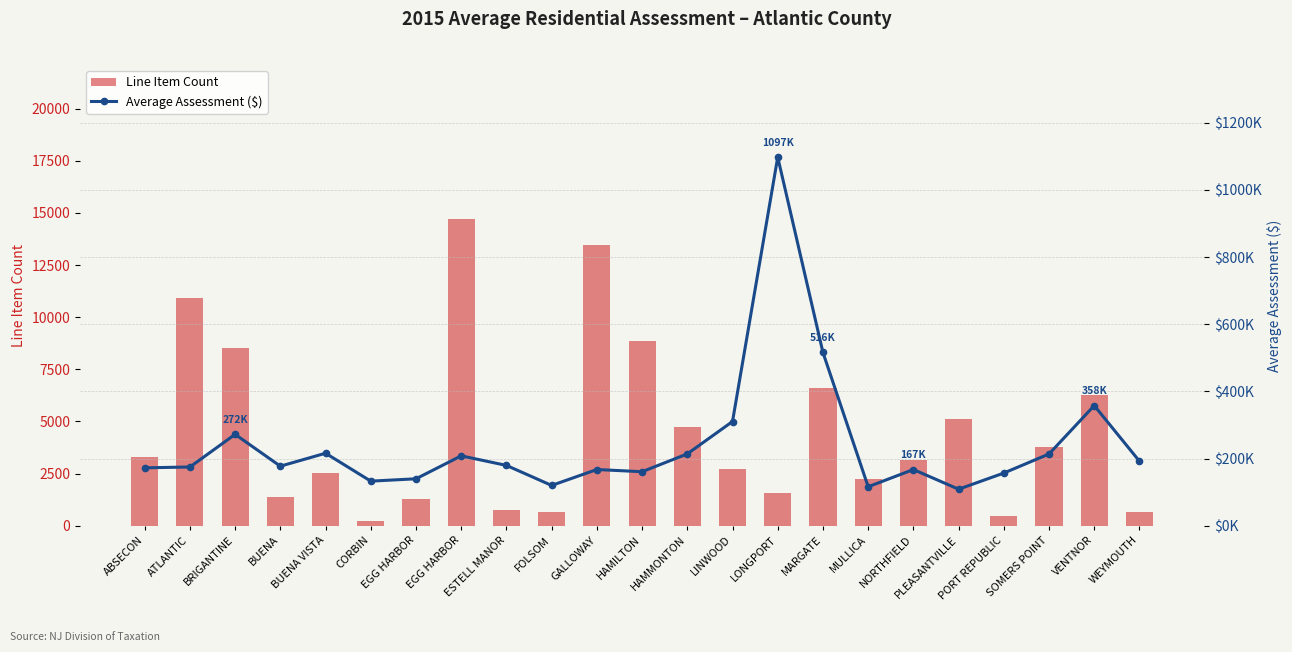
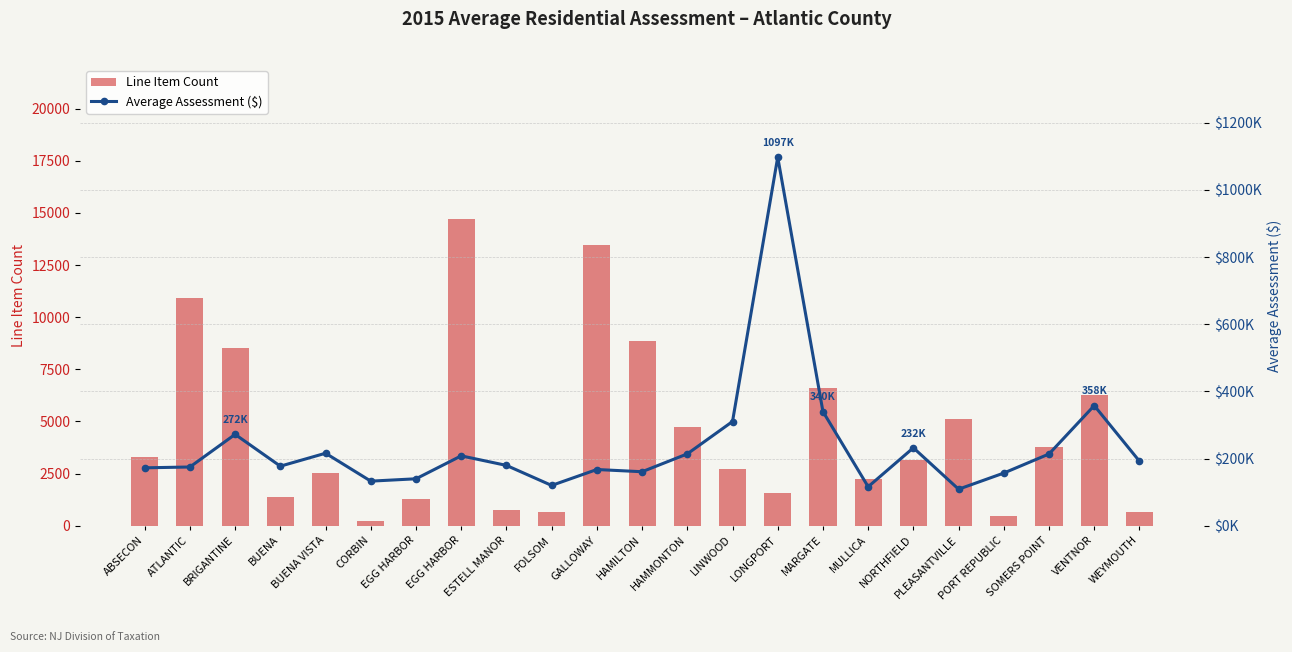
Average Assessment ($), MARGATE: 516K -> 340K
Average Assessment ($), NORTHFIELD: 167K -> 232K
